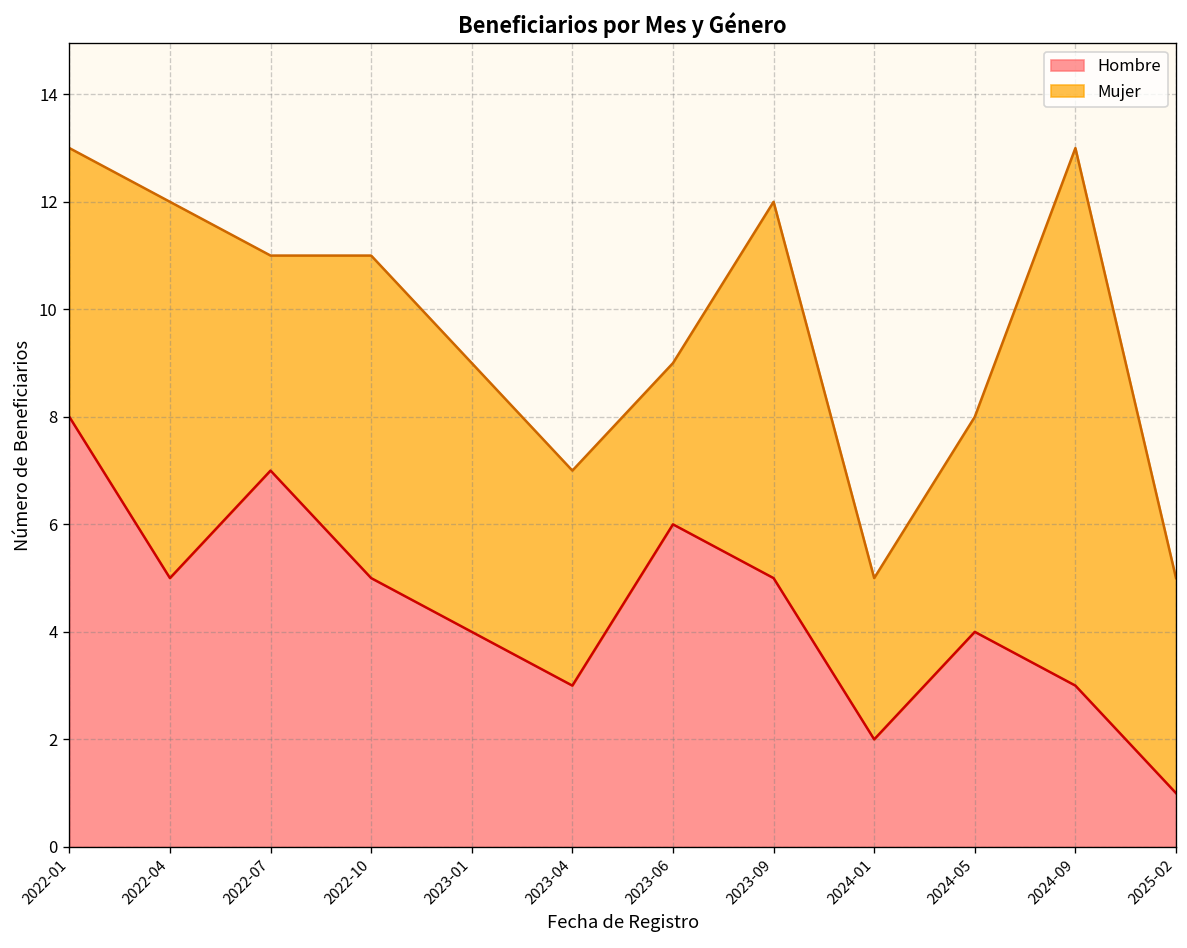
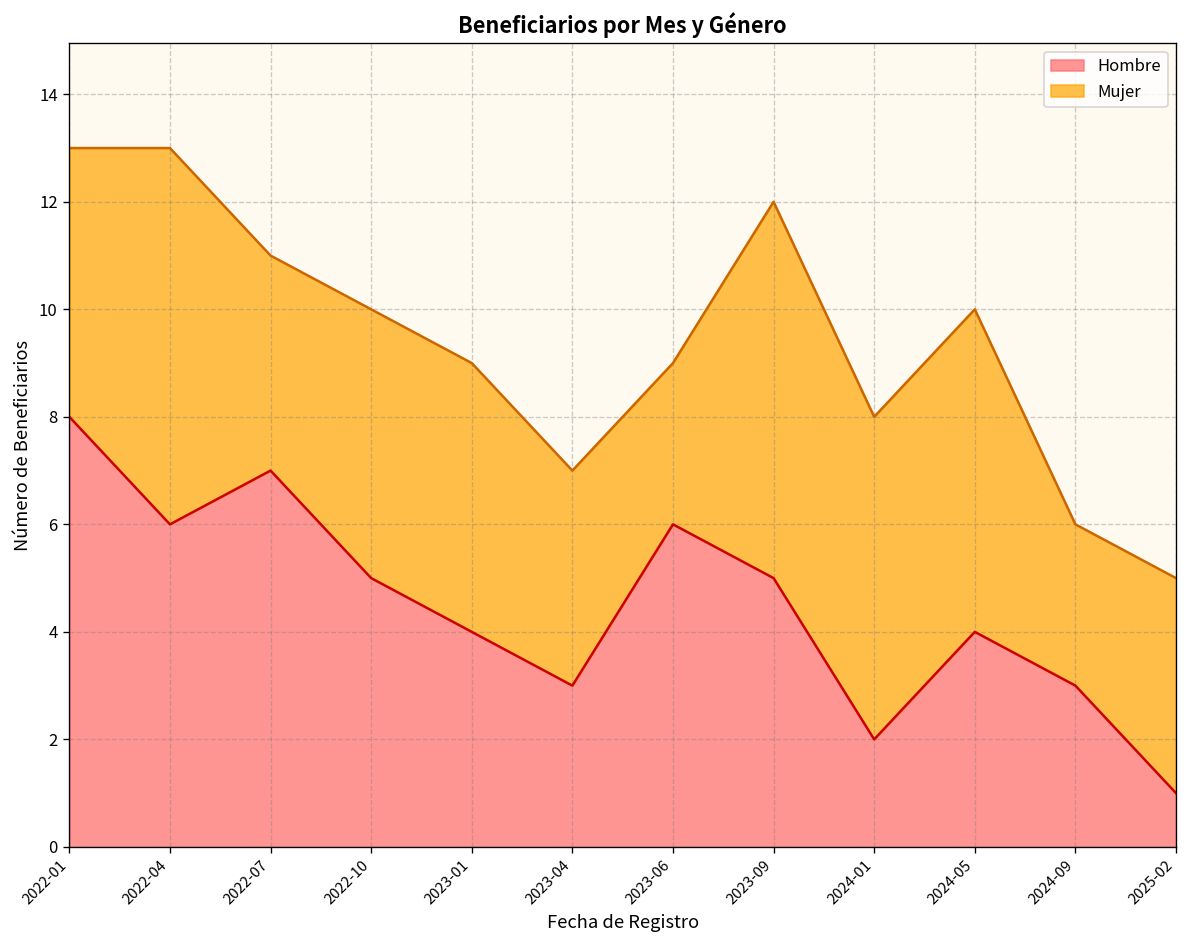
Hombre, 2022-04: 5 -> 6
Mujer, 2022-10: 6 -> 5
Mujer, 2024-01: 3 -> 6
Mujer, 2024-05: 4 -> 6
Mujer, 2024-09: 10 -> 3
